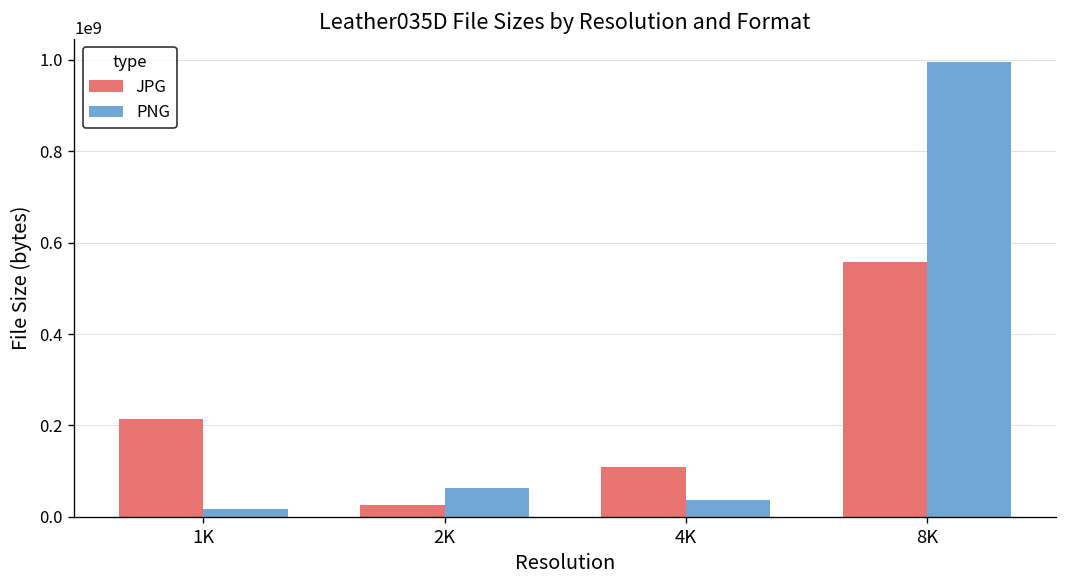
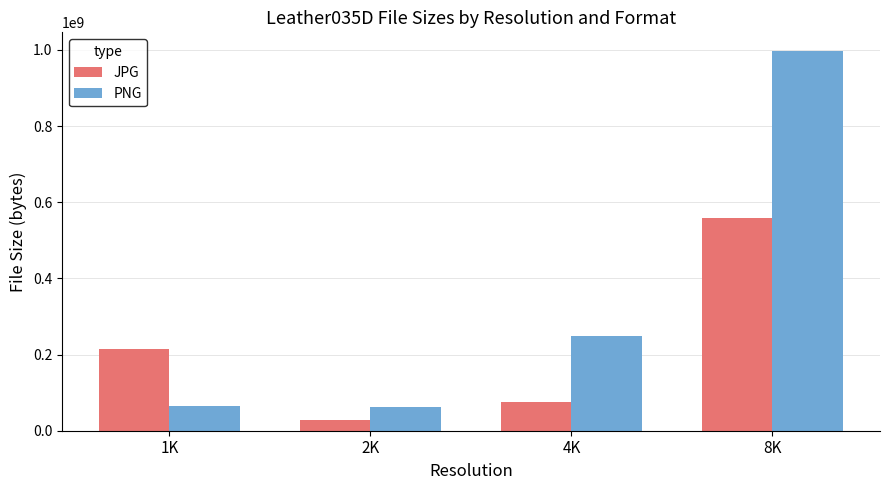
PNG, 1K: 20000000 -> 60000000
JPG, 4K: 110000000 -> 70000000
PNG, 4K: 40000000 -> 250000000
